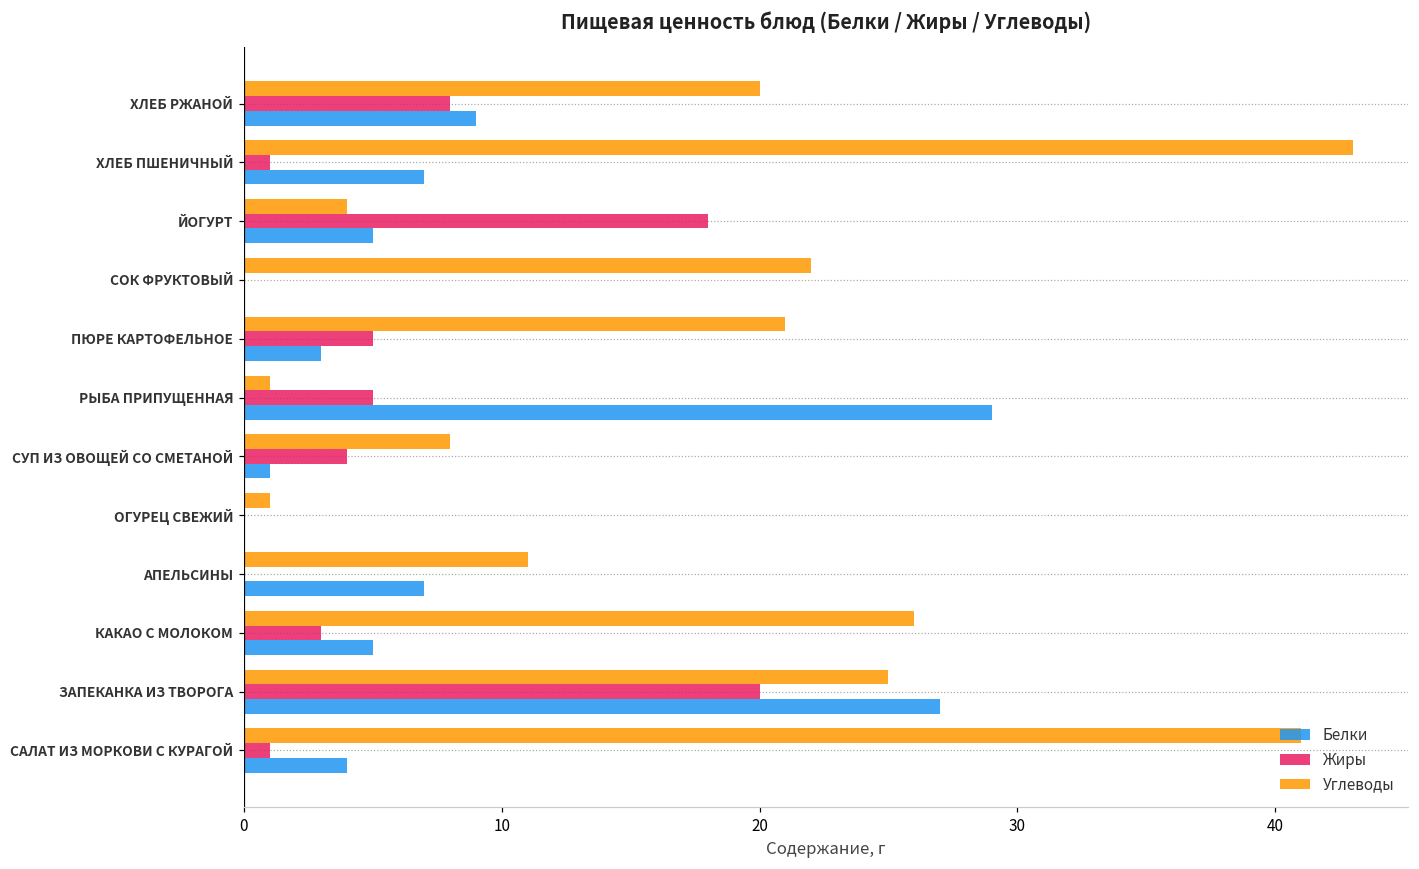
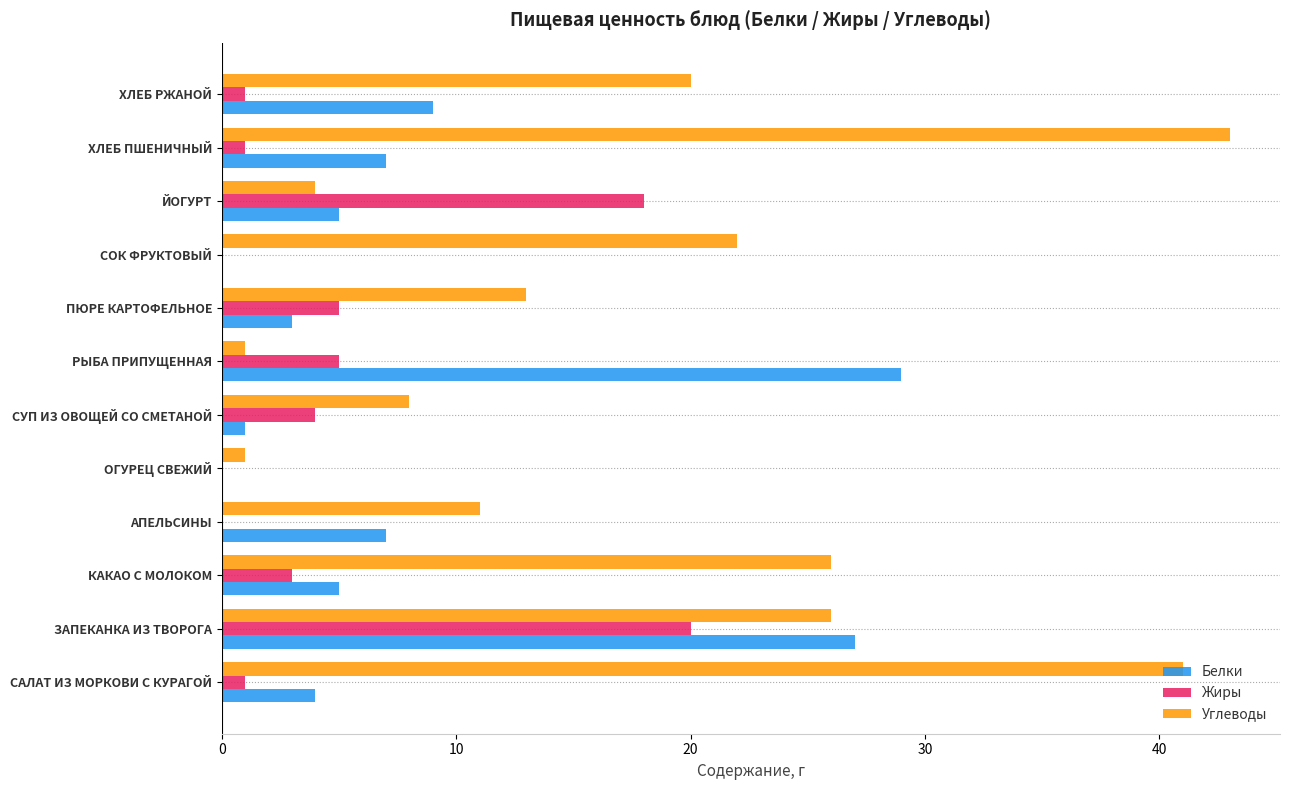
Жиры, ХЛЕБ РЖАНОЙ: 8 -> 1
Углеводы, ПЮРЕ КАРТОФЕЛЬНОЕ: 21 -> 13
Углеводы, ЗАПЕКАНКА ИЗ ТВОРОГА: 25 -> 26
